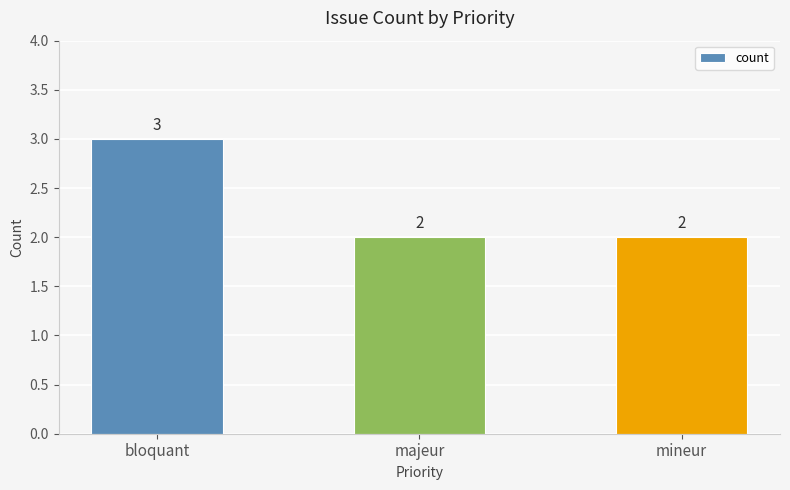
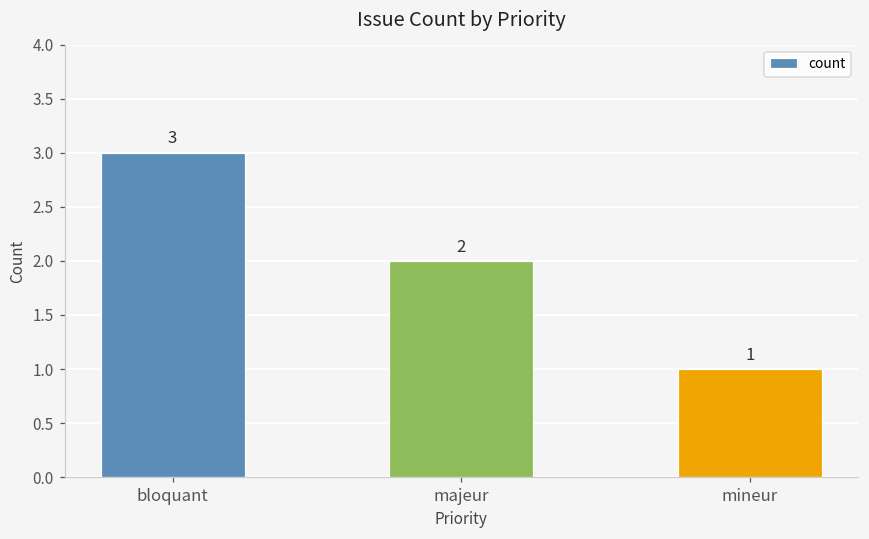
mineur: 2 -> 1
